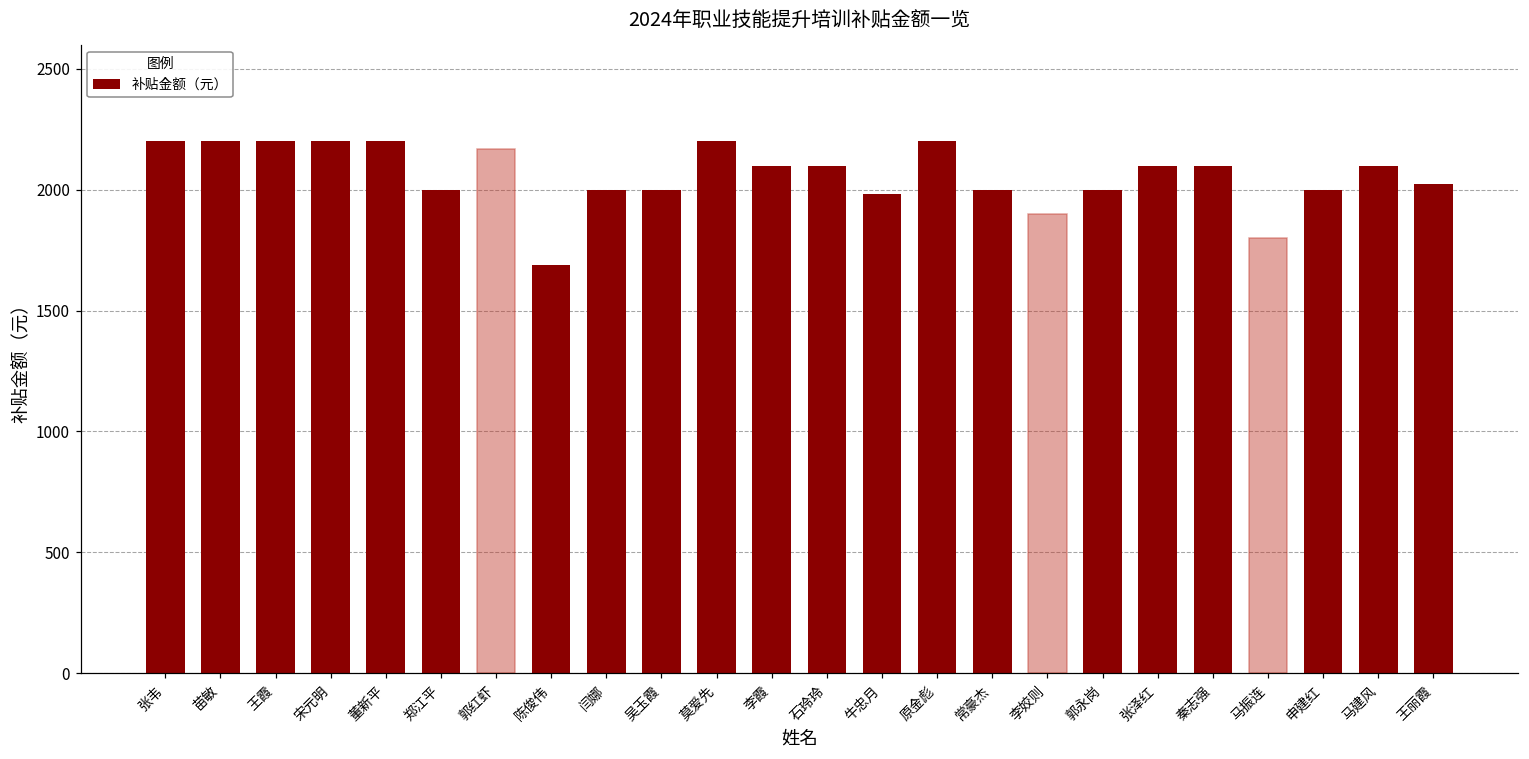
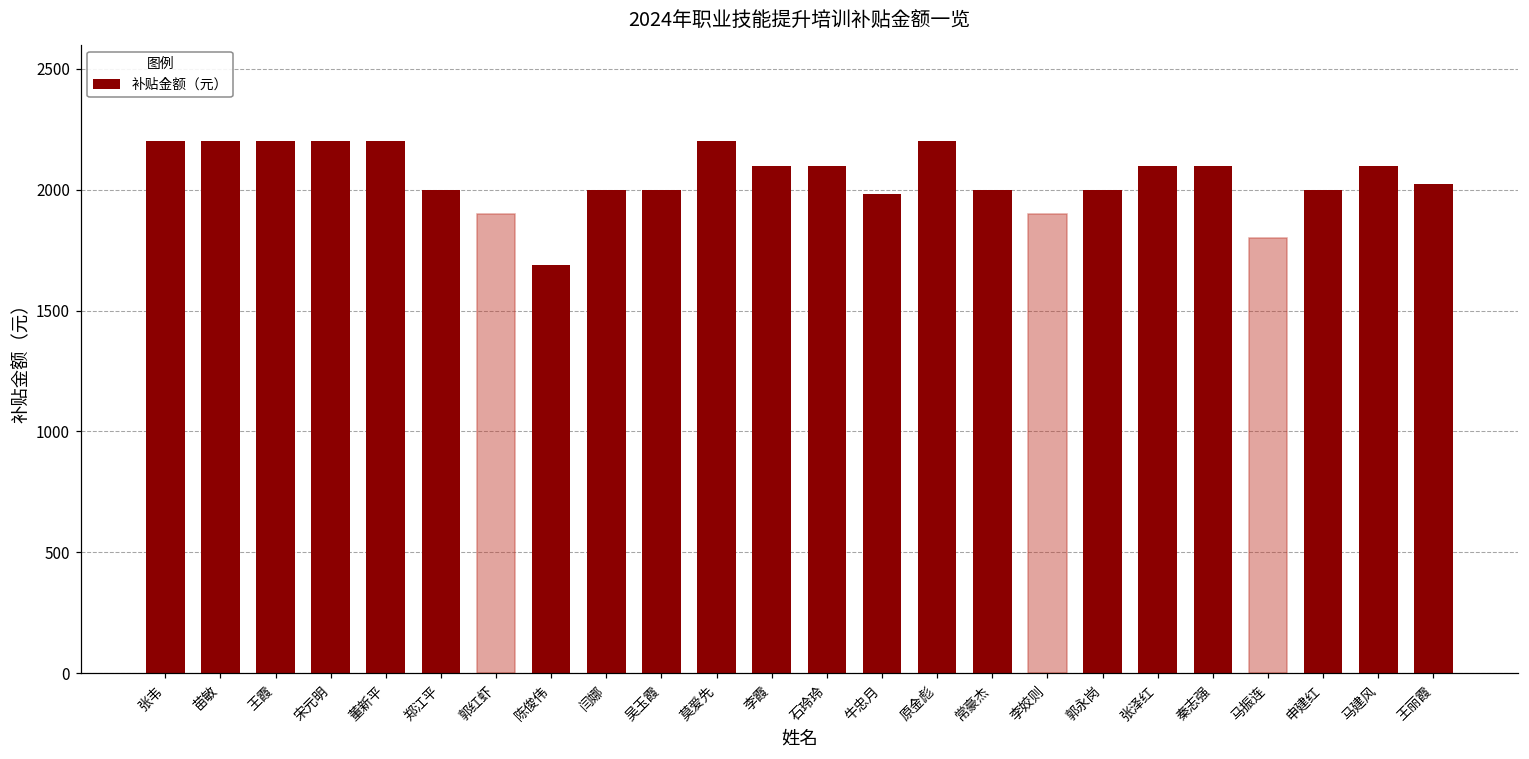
郭红虾: 2170 -> 1900
